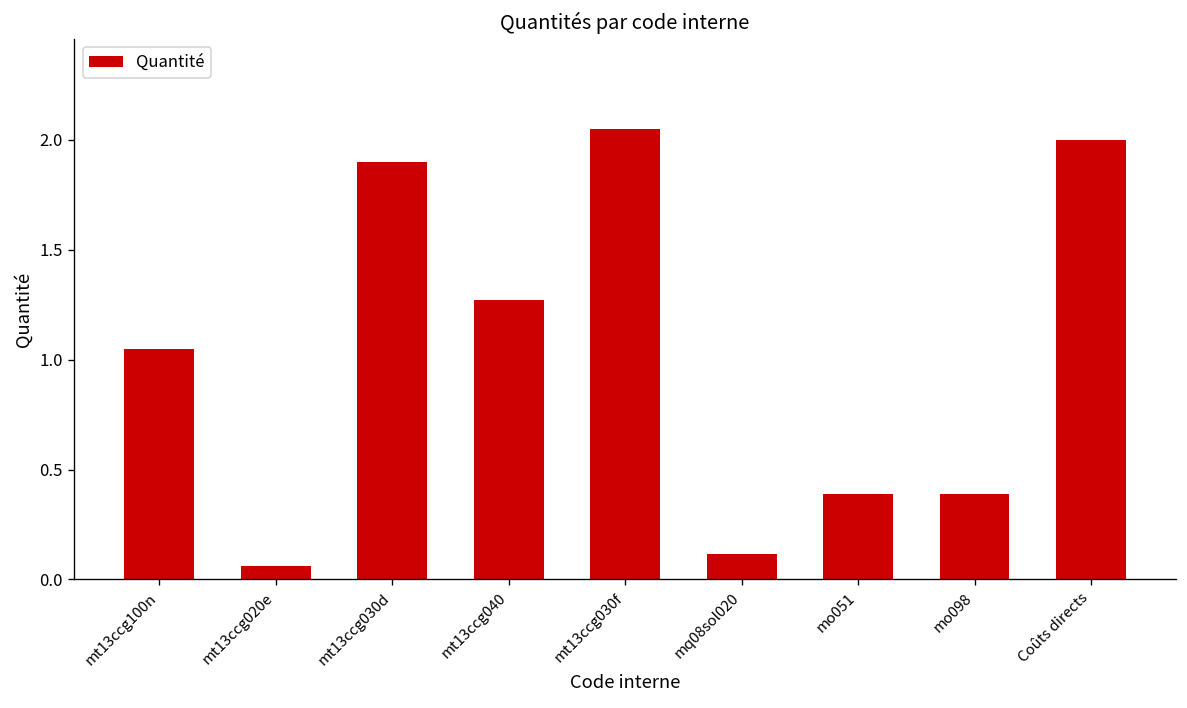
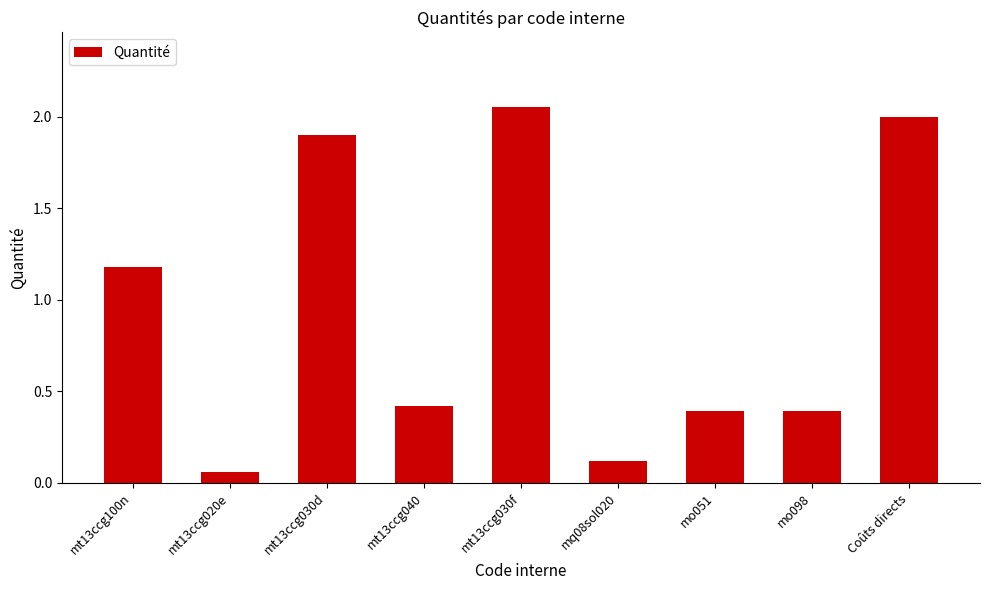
mt13ccg100n: 1.05 -> 1.18
mt13ccg040: 1.27 -> 0.42
